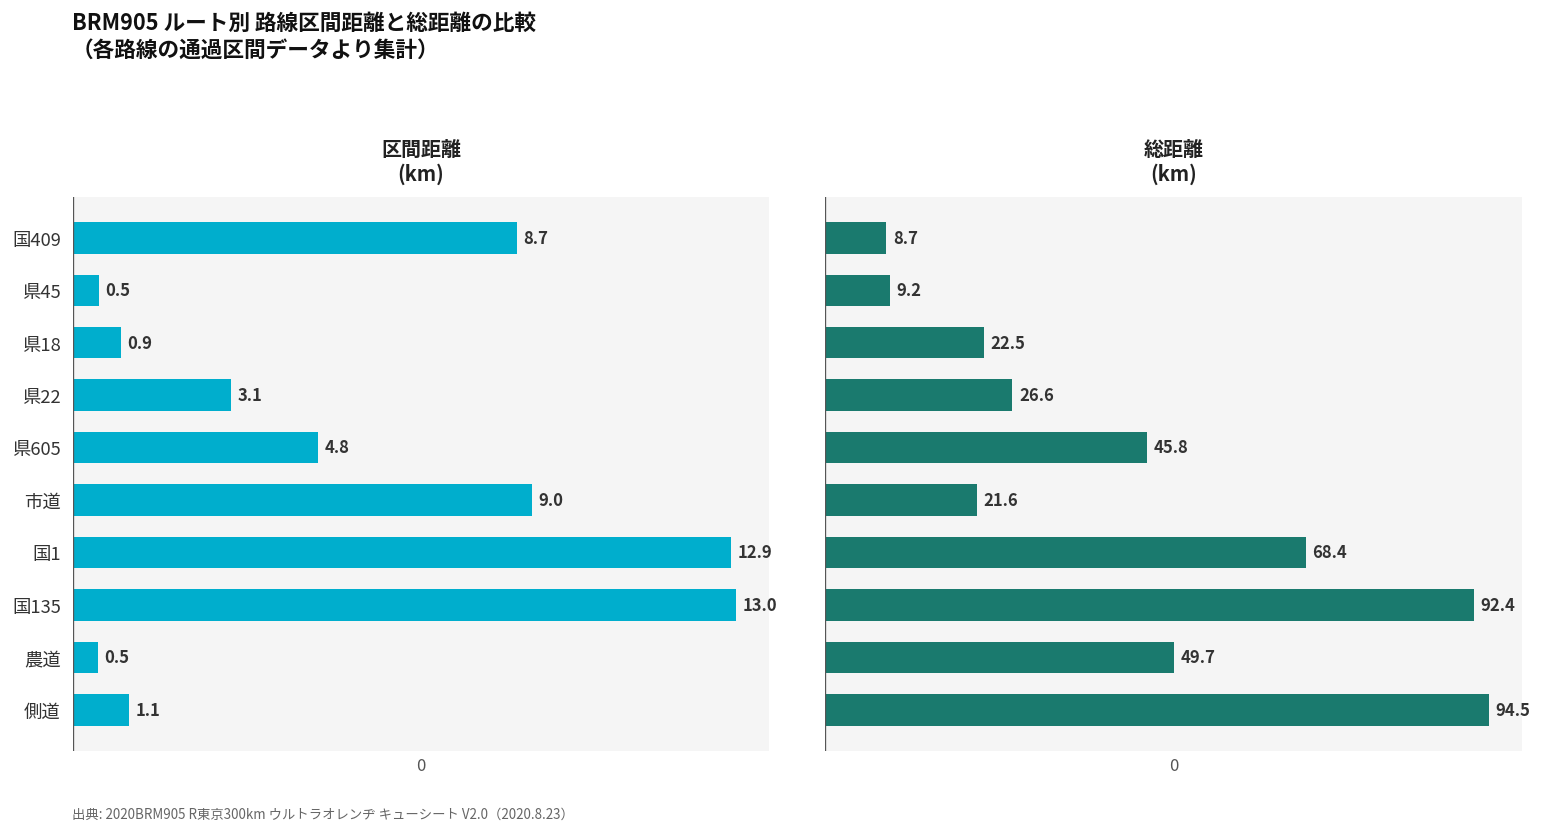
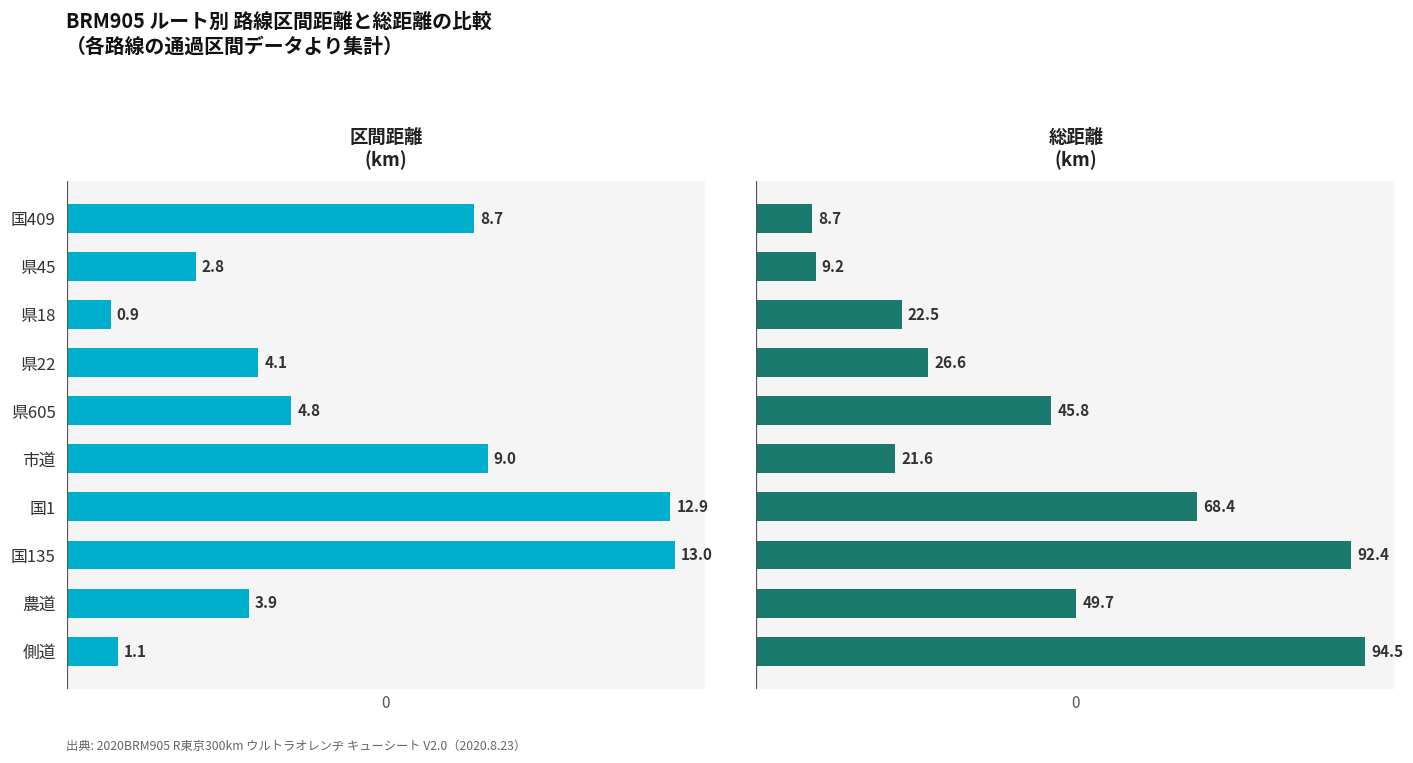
区間距離 (km), 県45: 0.5 -> 2.8
区間距離 (km), 県22: 3.1 -> 4.1
区間距離 (km), 農道: 0.5 -> 3.9
